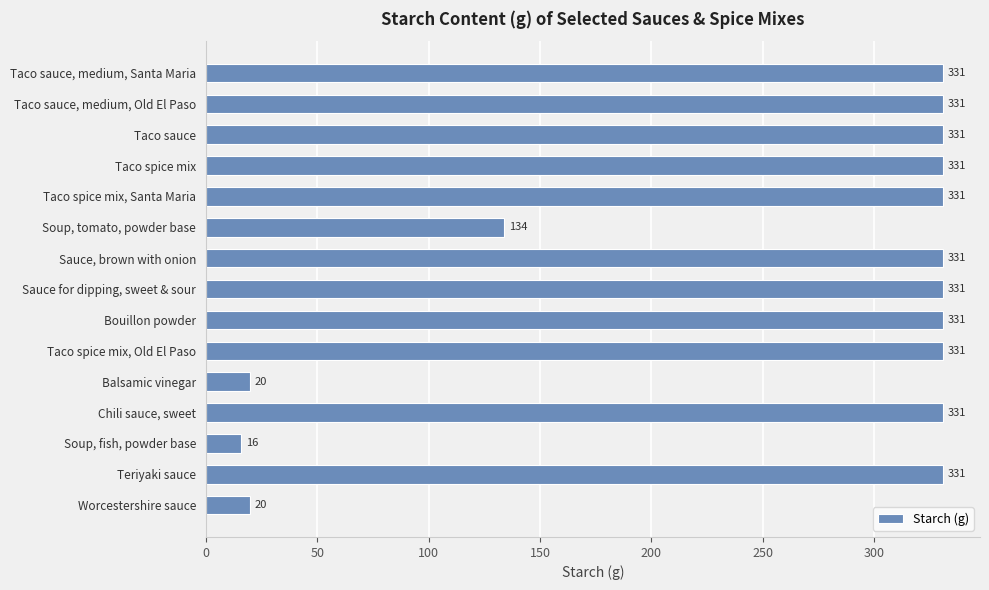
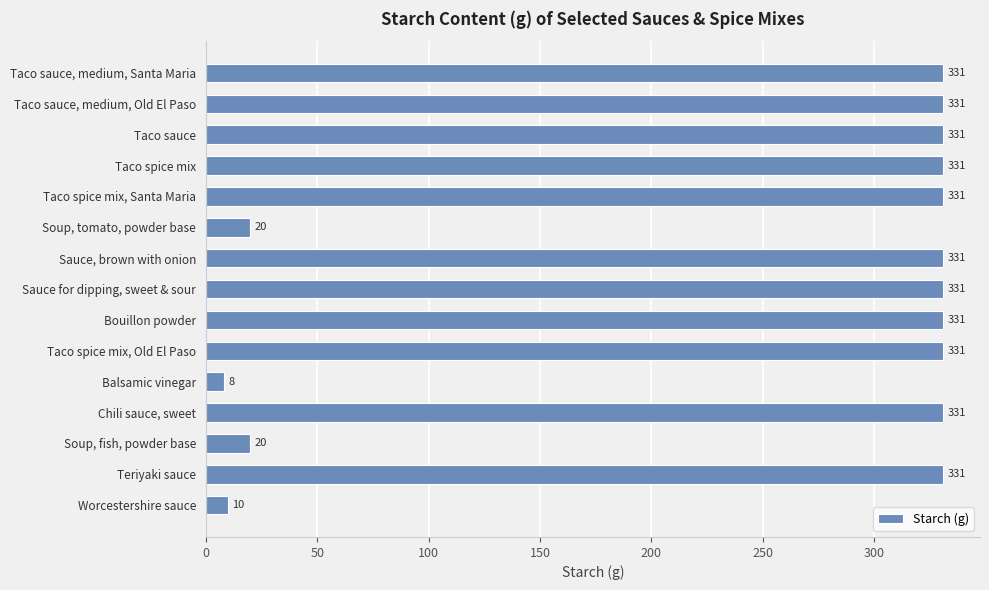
Soup, tomato, powder base: 134 -> 20
Balsamic vinegar: 20 -> 8
Soup, fish, powder base: 16 -> 20
Worcestershire sauce: 20 -> 10
